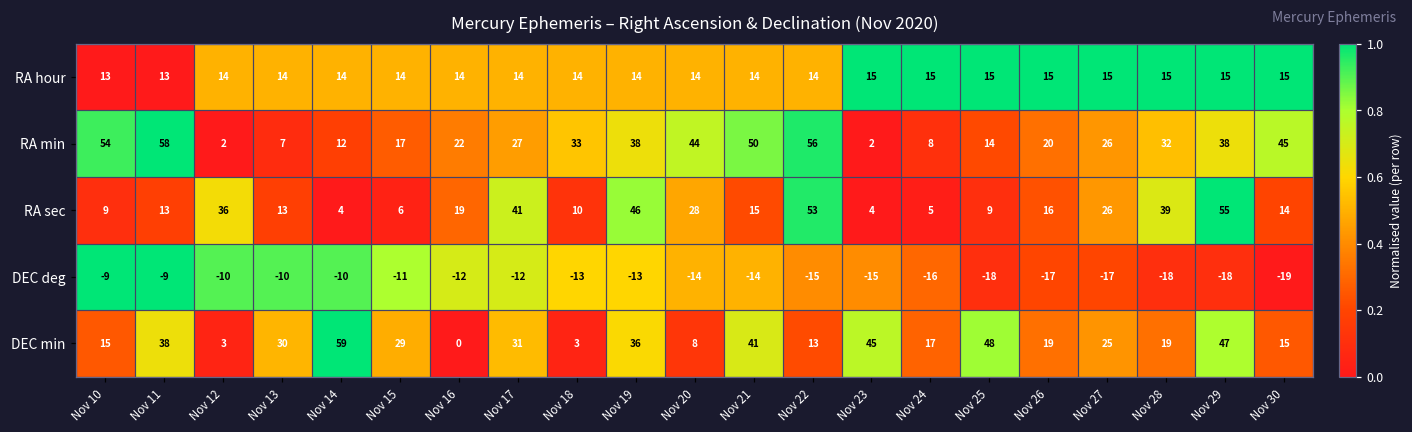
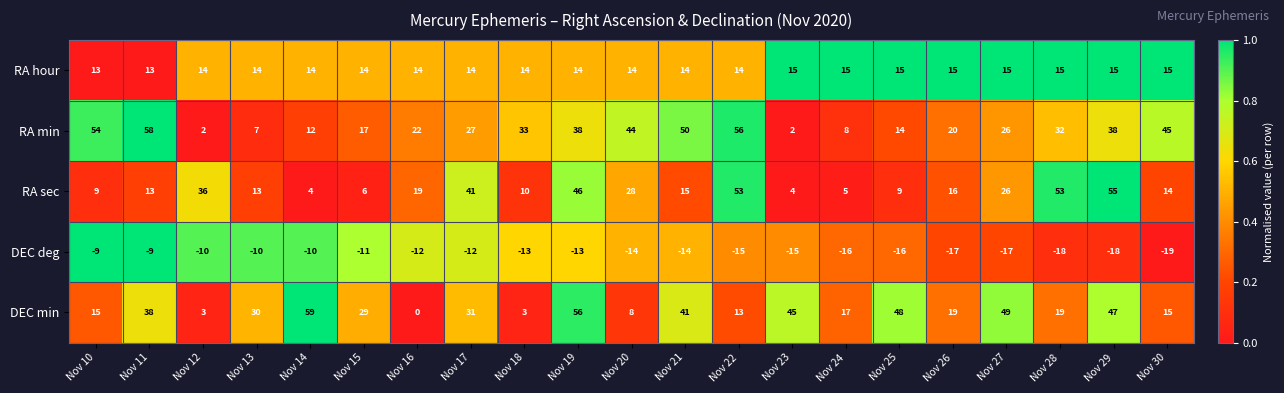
RA sec, Nov 28: 39 -> 53
DEC deg, Nov 25: -18 -> -16
DEC min, Nov 19: 36 -> 56
DEC min, Nov 27: 25 -> 49
